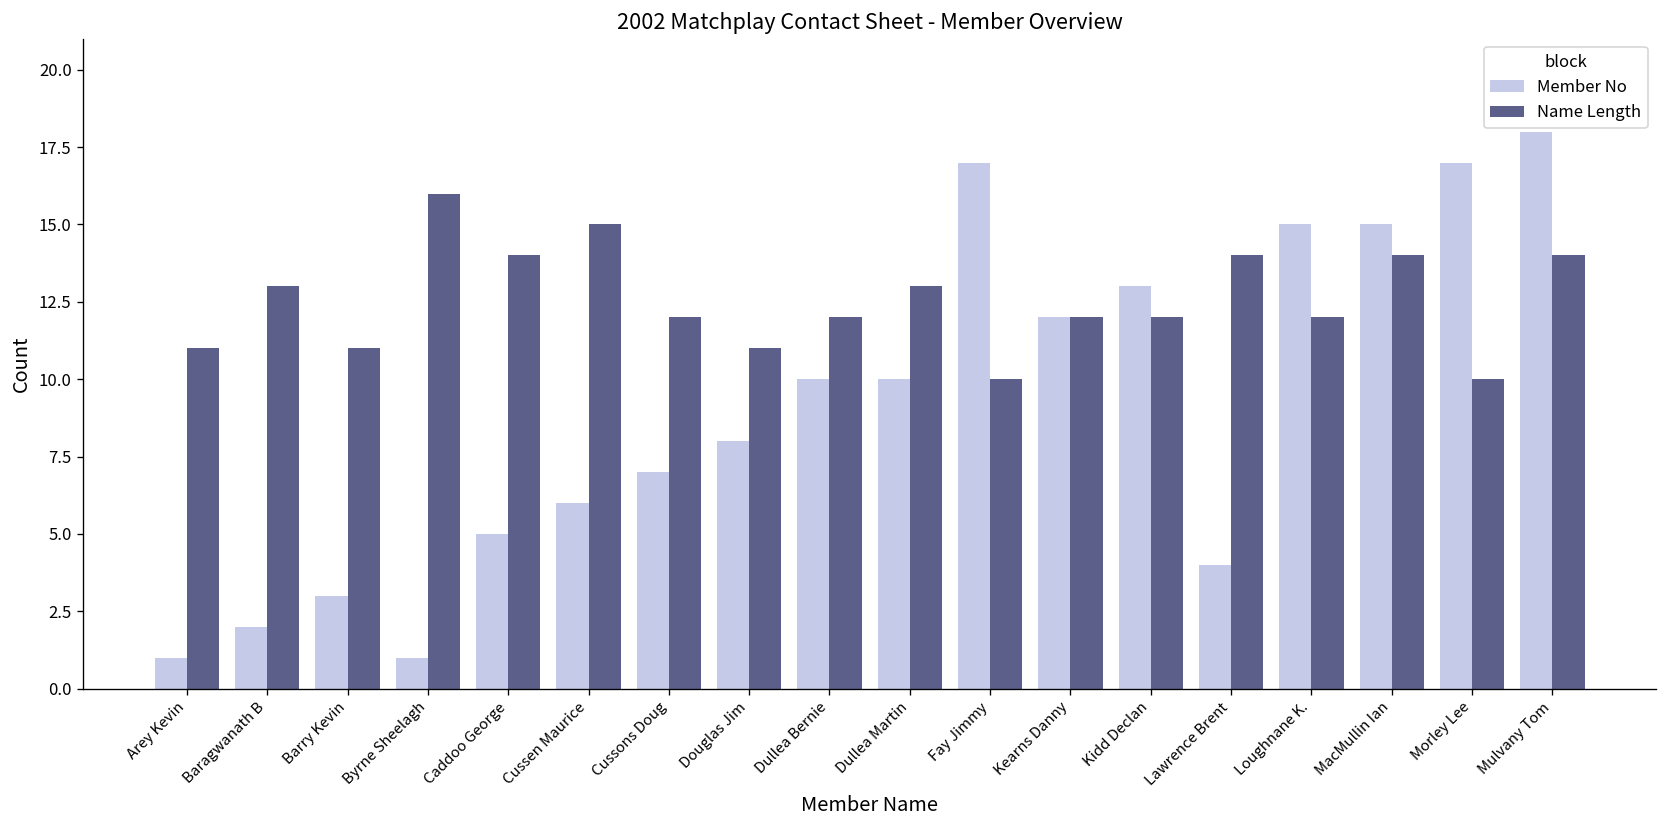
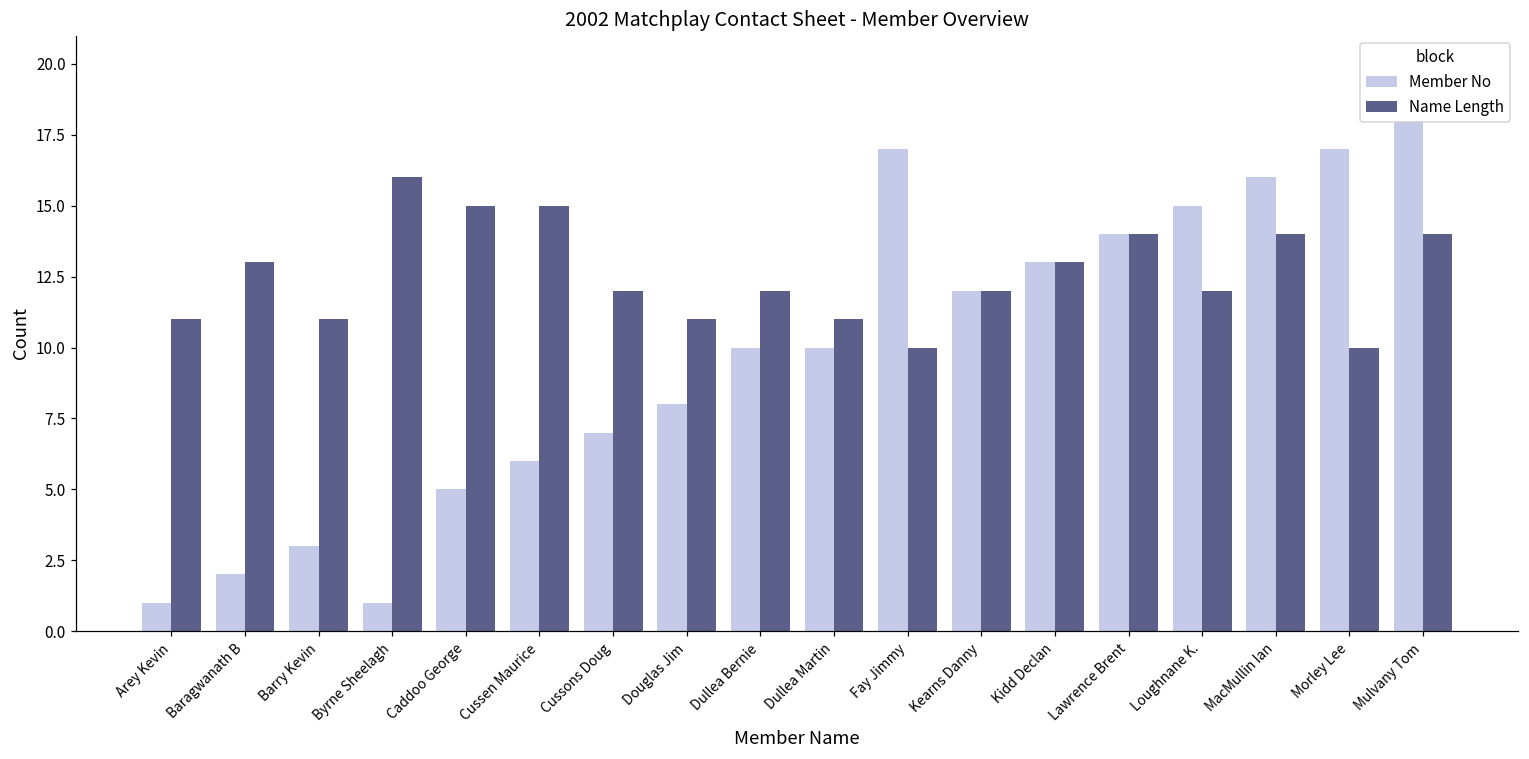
Name Length, Caddoo George: 14 -> 15
Name Length, Dullea Martin: 13 -> 11
Name Length, Kidd Declan: 12 -> 13
Member No, Lawrence Brent: 4 -> 14
Member No, MacMullin Ian: 15 -> 16
